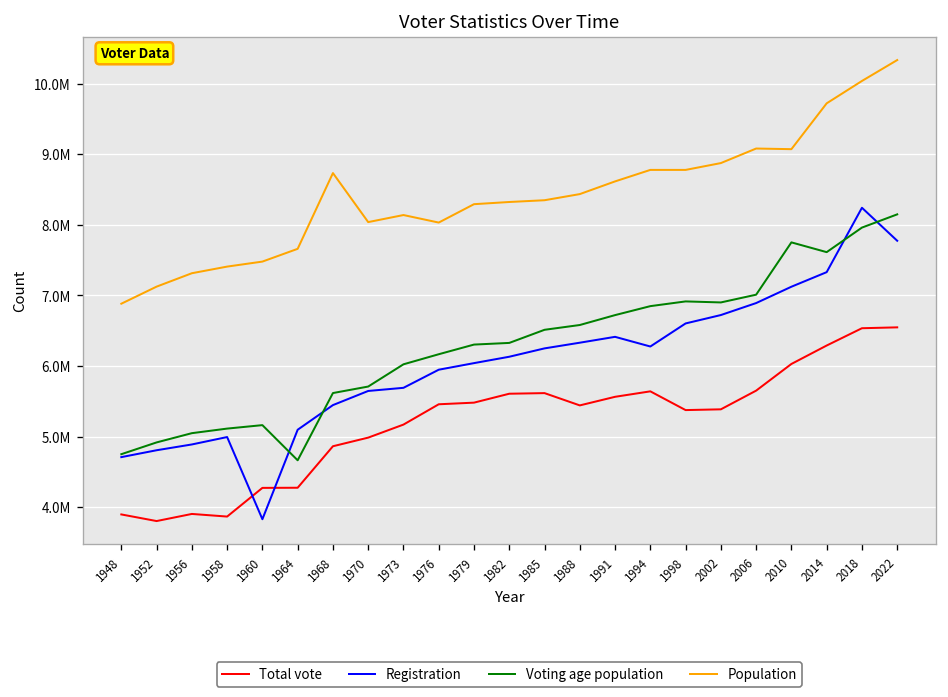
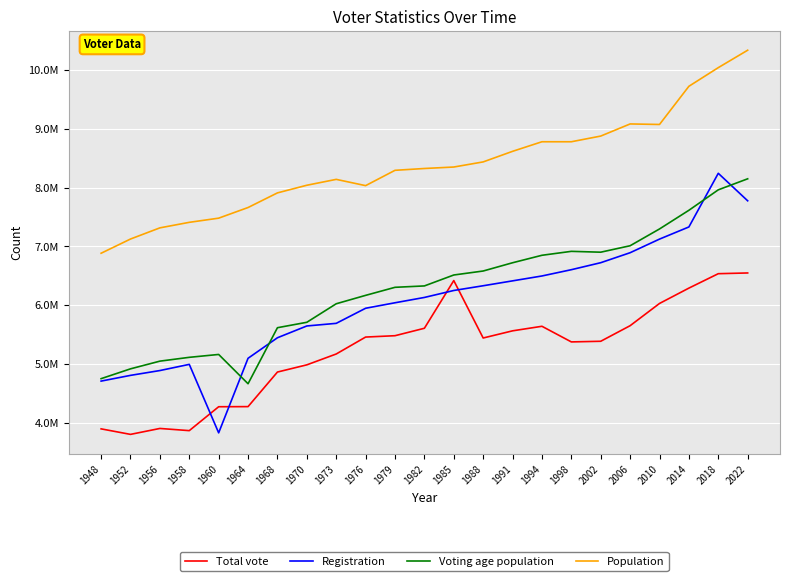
Population, 1968: 8700000 -> 7900000
Total vote, 1985: 5600000 -> 6400000
Registration, 1994: 6300000 -> 6500000
Voting age population, 2010: 7800000 -> 7300000
